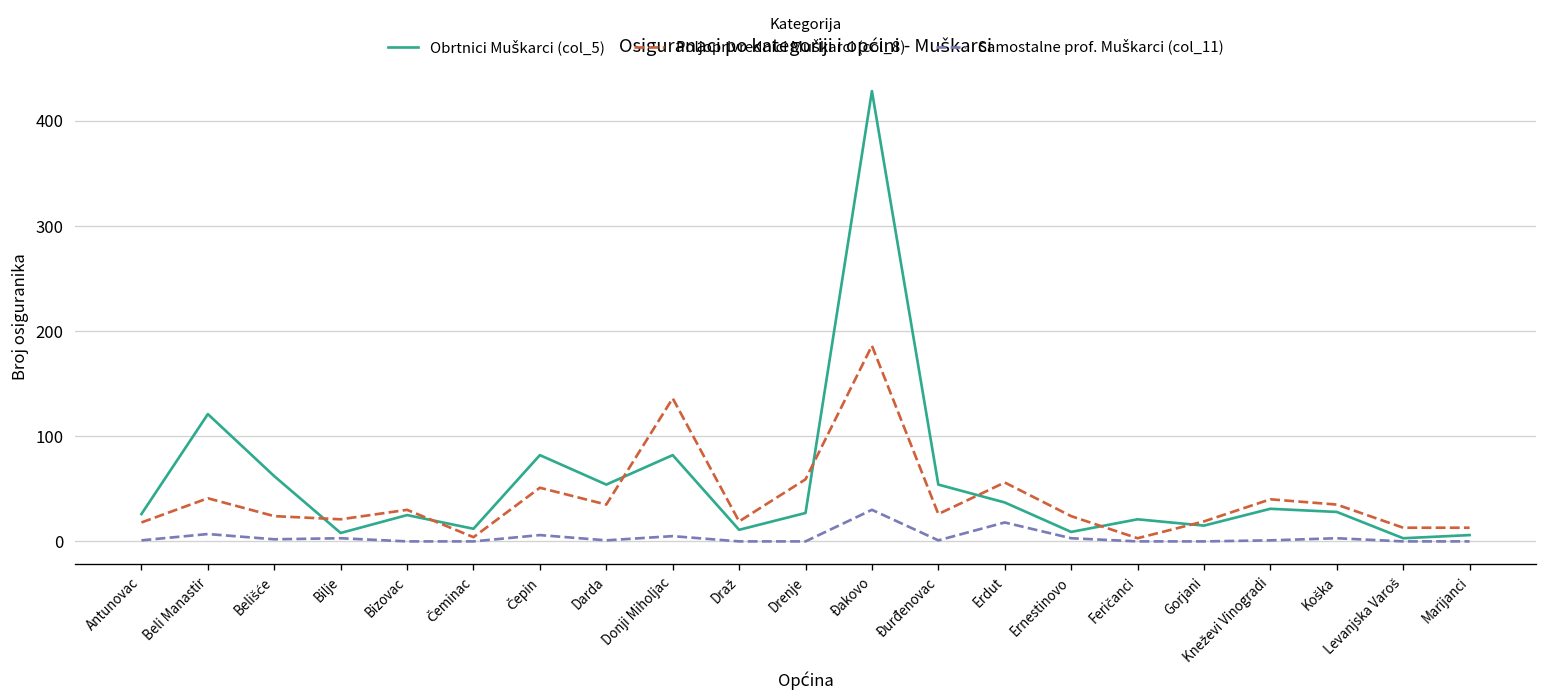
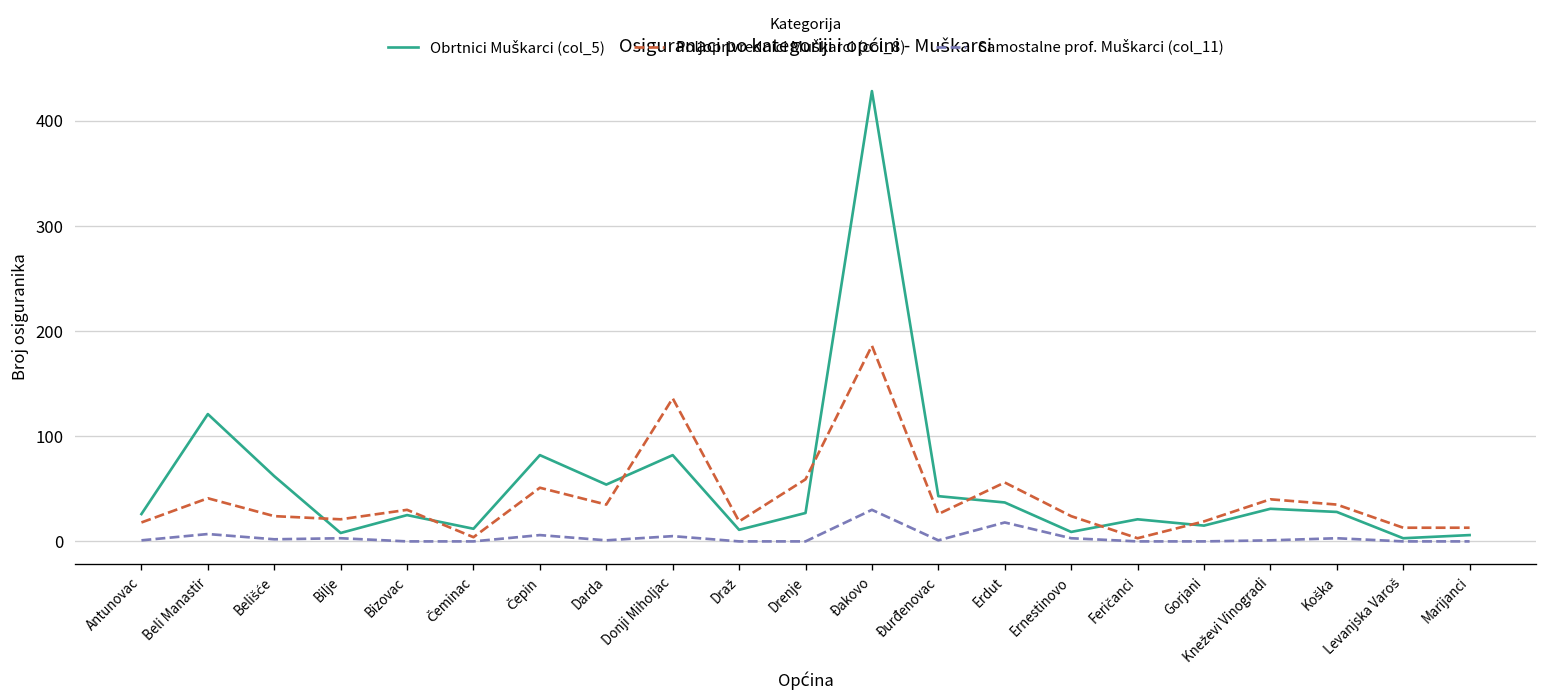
Obrtnici Muškarci (col_5), Đurđenovac: 50 -> 40
